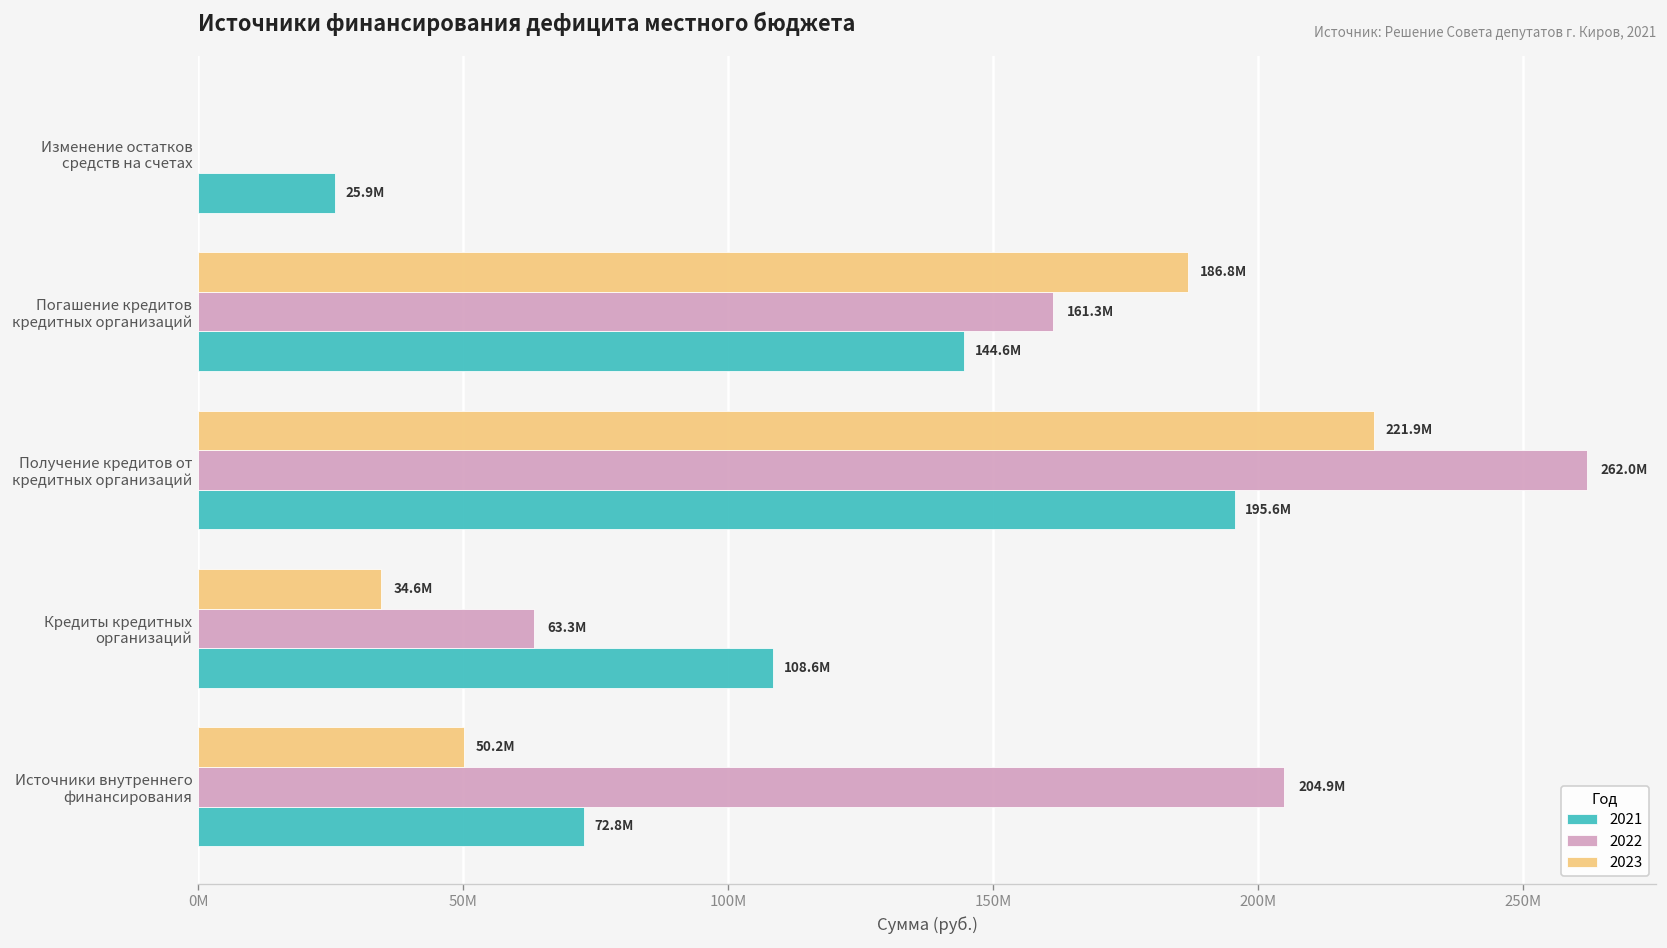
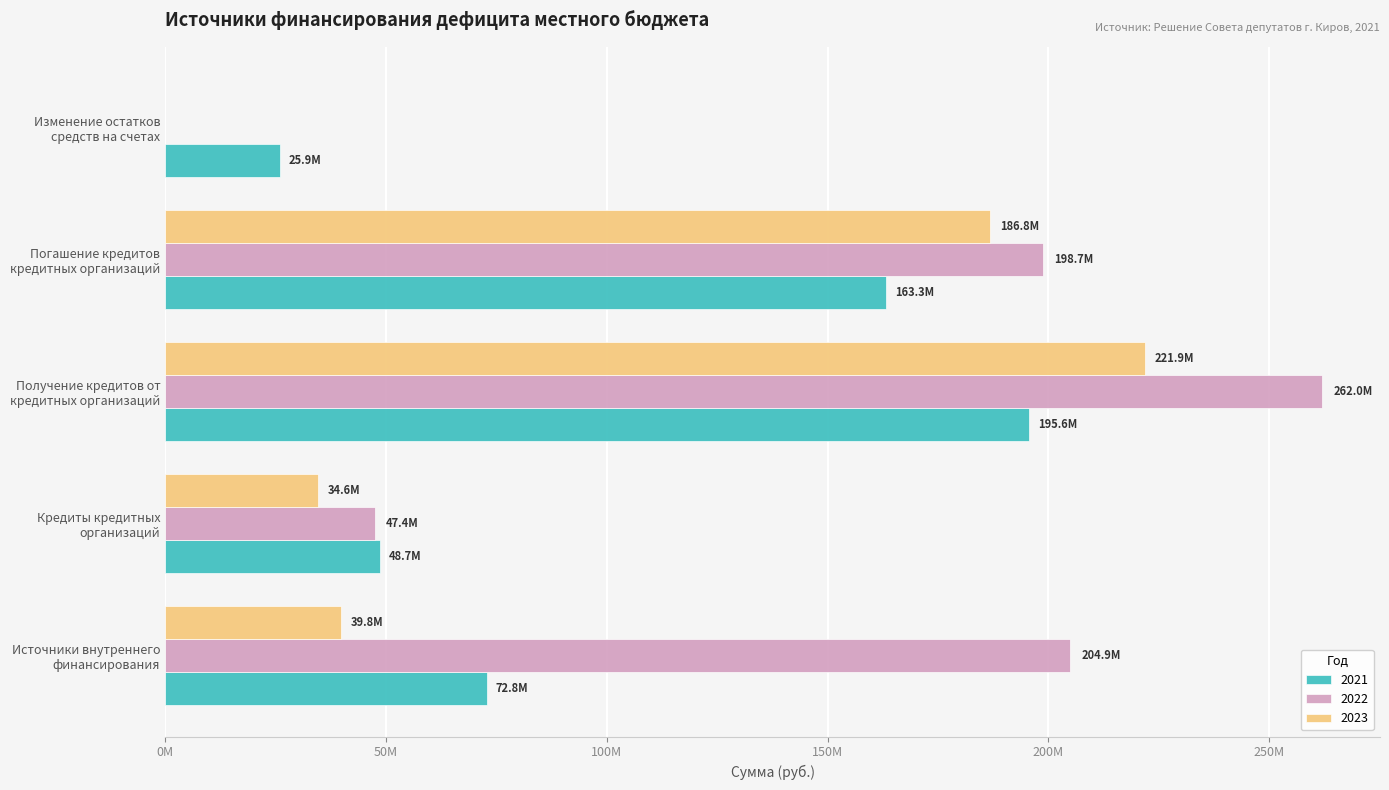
2022, Погашение кредитов кредитных организаций: 161.3M -> 198.7M
2021, Погашение кредитов кредитных организаций: 144.6M -> 163.3M
2022, Кредиты кредитных организаций: 63.3M -> 47.4M
2021, Кредиты кредитных организаций: 108.6M -> 48.7M
2023, Источники внутреннего финансирования: 50.2M -> 39.8M
